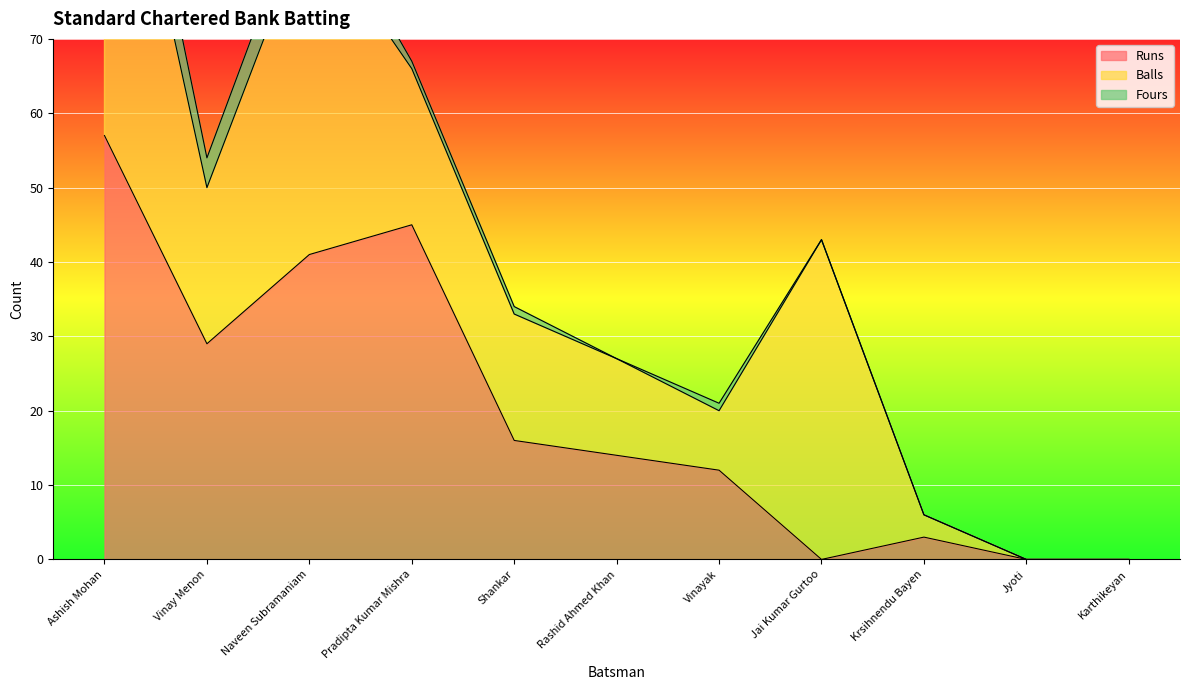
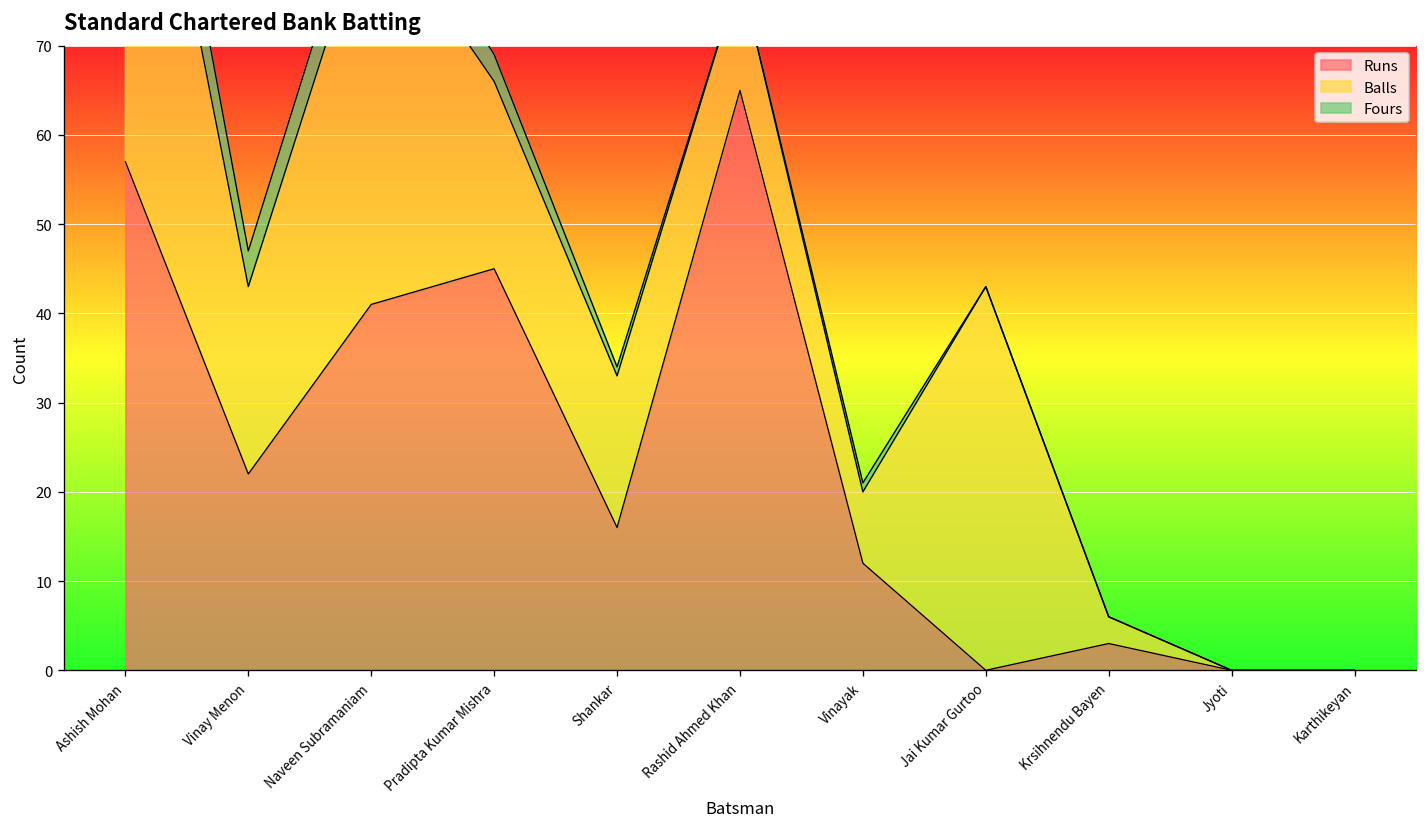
Runs, Vinay Menon: 29 -> 22
Fours, Pradipta Kumar Mishra: 1 -> 3
Runs, Rashid Ahmed Khan: 14 -> 65
